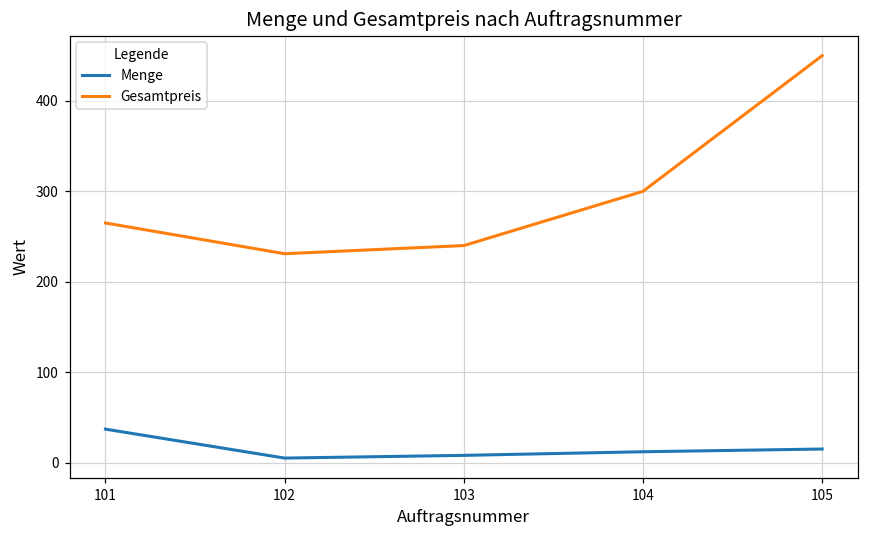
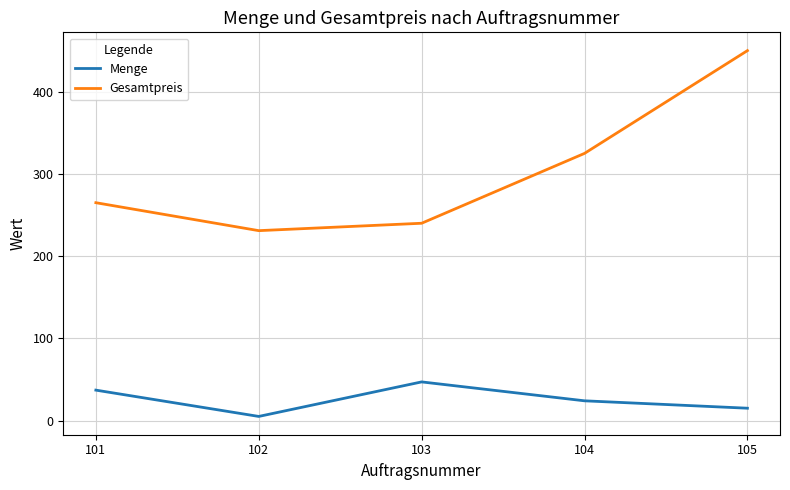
Menge, 103: 10 -> 50
Menge, 104: 10 -> 20
Gesamtpreis, 104: 300 -> 330
